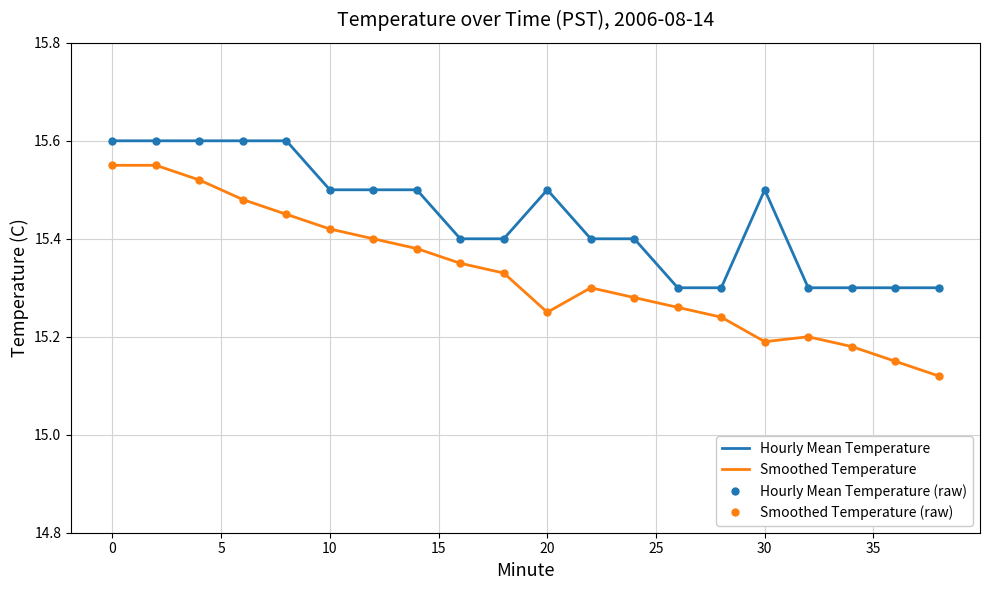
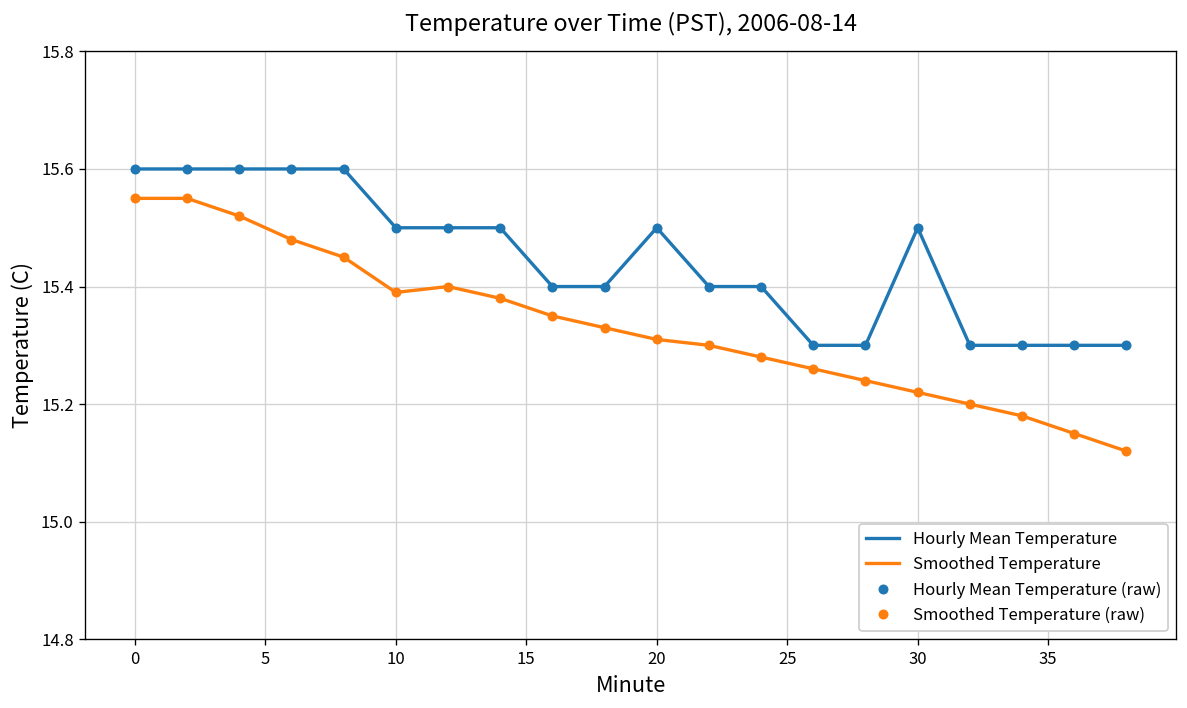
Smoothed Temperature, 10: 15.42 -> 15.39
Smoothed Temperature, 20: 15.25 -> 15.31
Smoothed Temperature, 30: 15.19 -> 15.22
